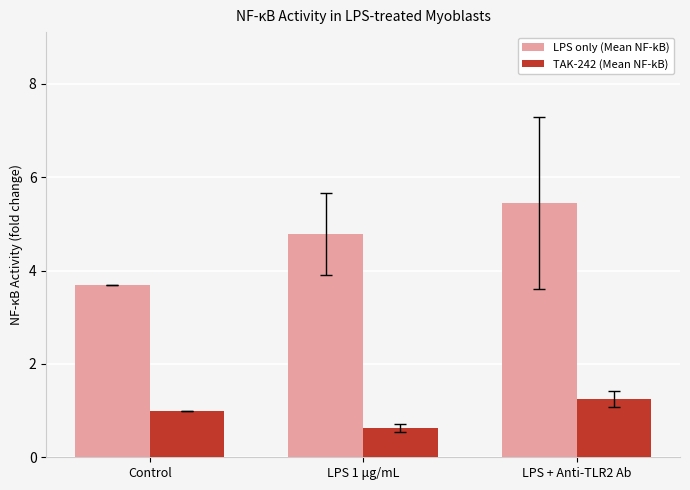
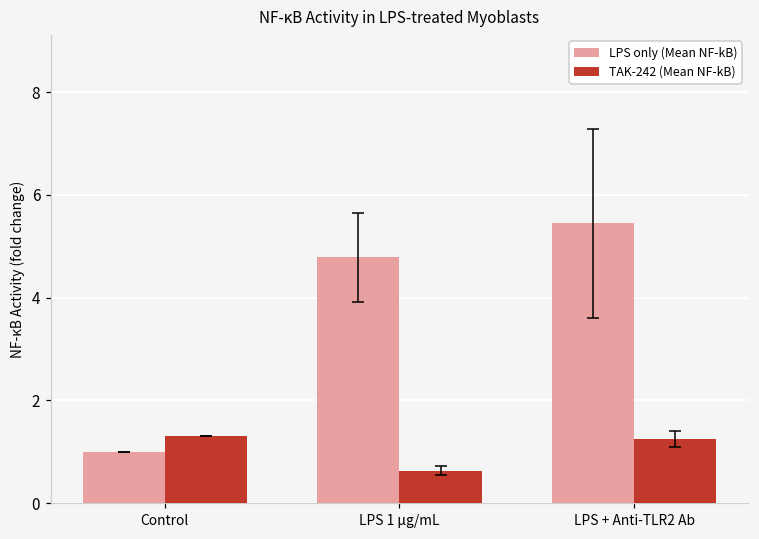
LPS only (Mean NF-kB), Control: 3.7 -> 1.0
TAK-242 (Mean NF-kB), Control: 1.0 -> 1.3
